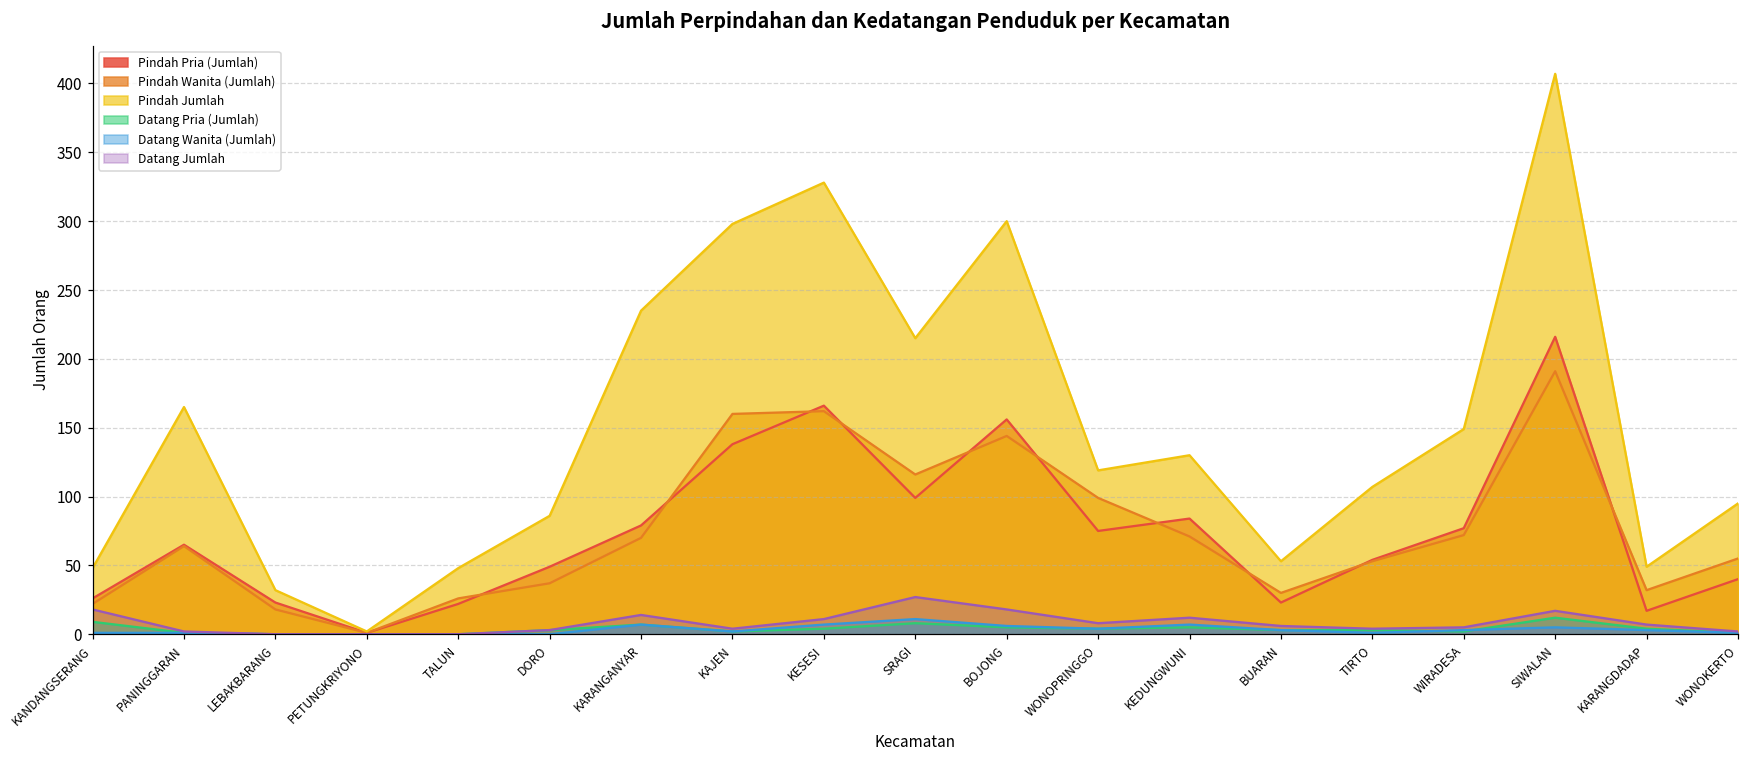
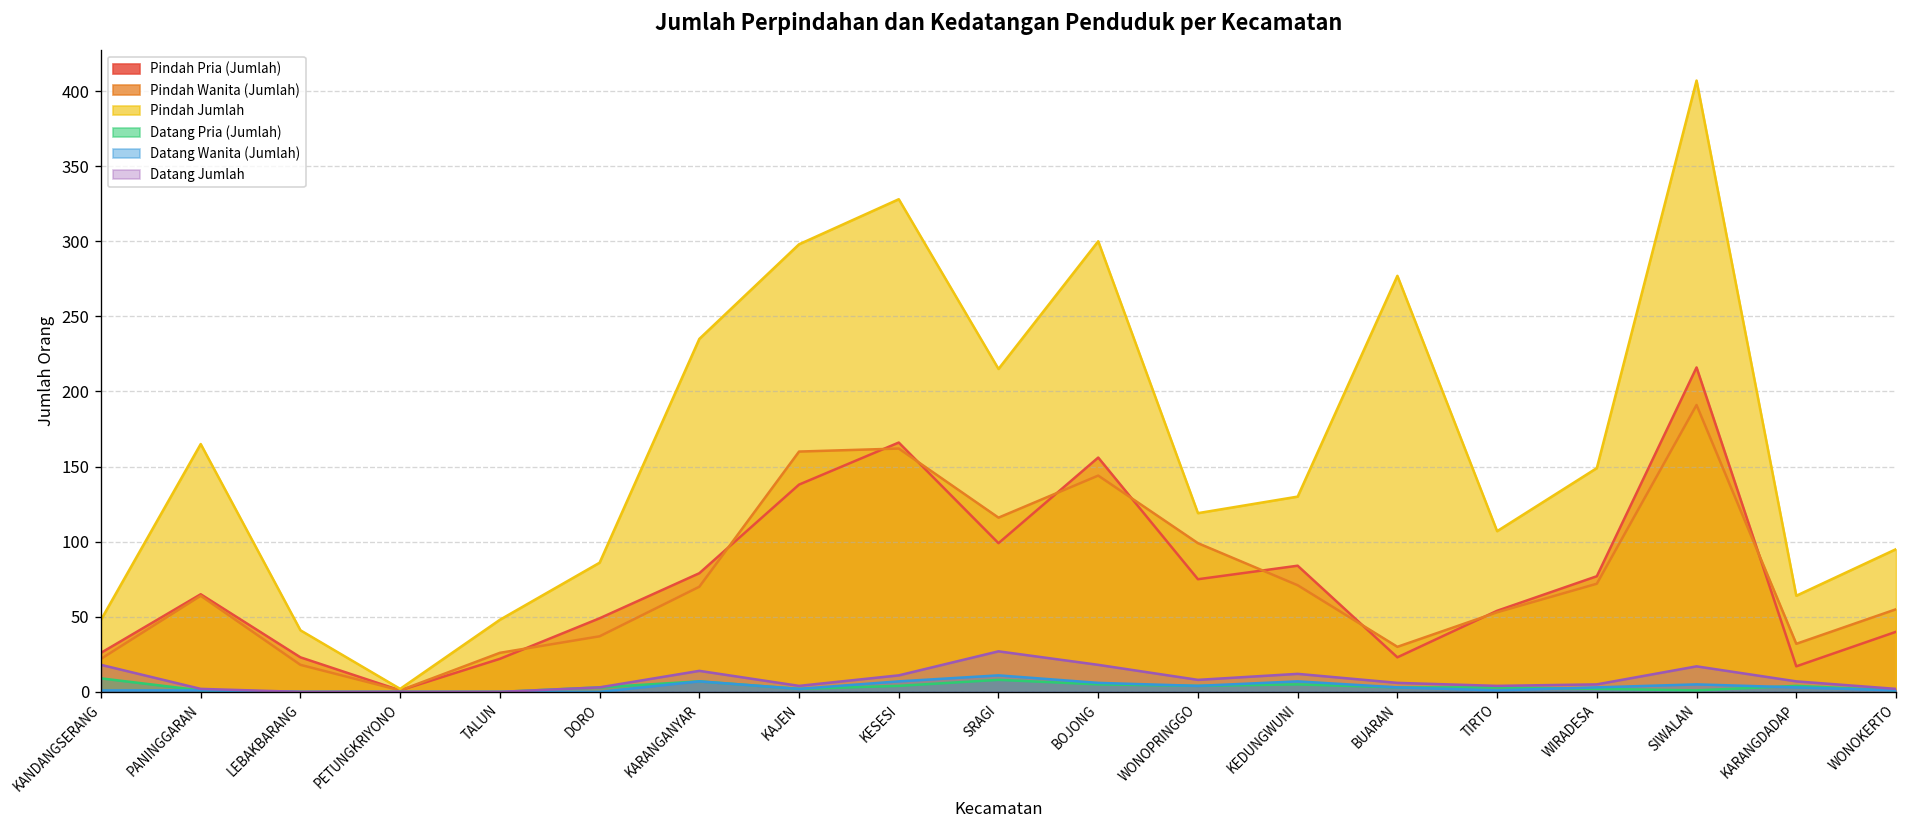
Pindah Jumlah, LEBAKBARANG: 32 -> 41
Pindah Jumlah, BUARAN: 53 -> 277
Datang Pria (Jumlah), SIWALAN: 12 -> 1
Pindah Jumlah, KARANGDADAP: 49 -> 64
